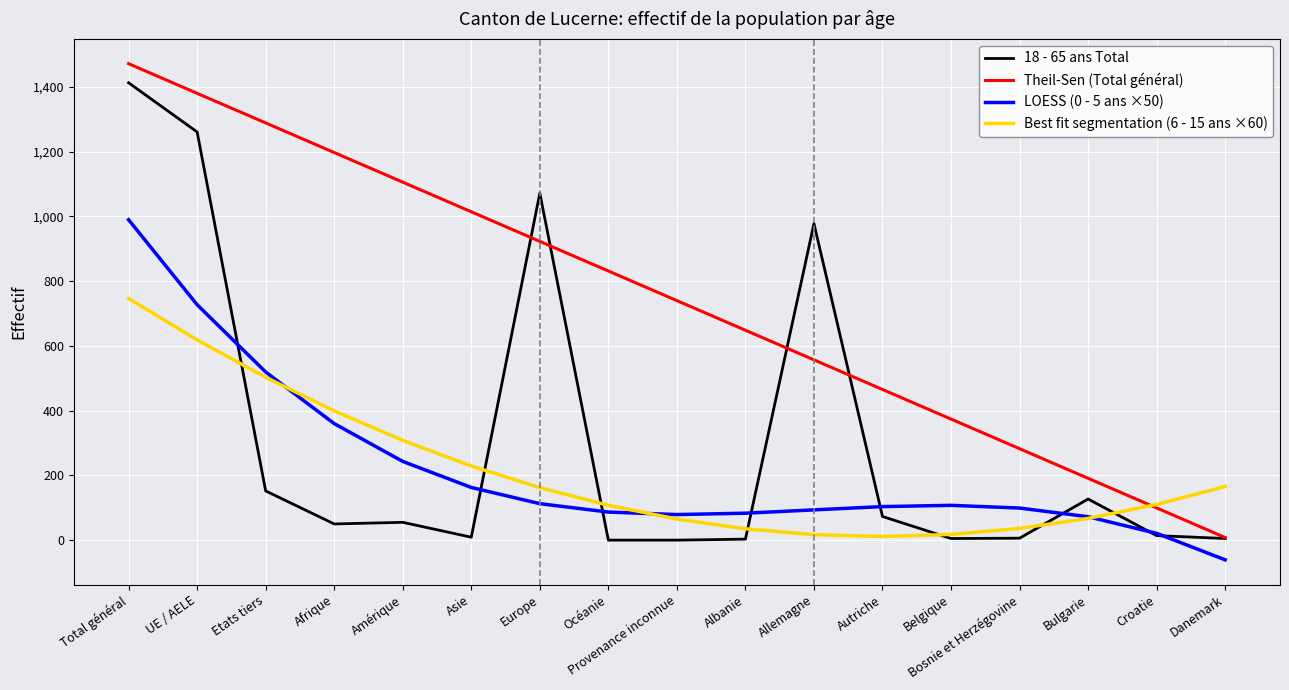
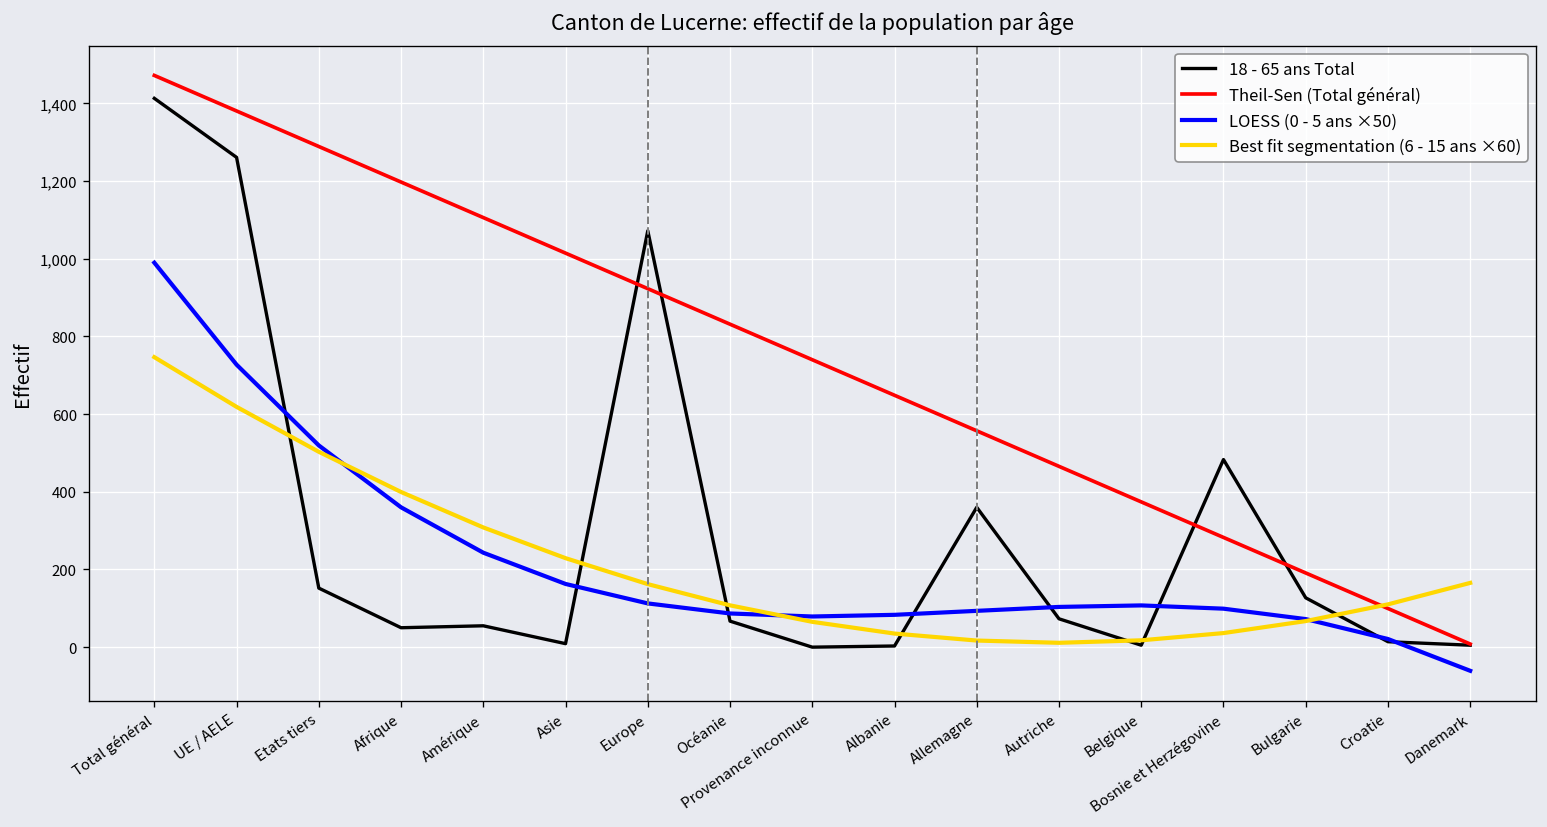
18 - 65 ans Total, Océanie: 0 -> 70
18 - 65 ans Total, Allemagne: 980 -> 360
18 - 65 ans Total, Bosnie et Herzégovine: 10 -> 480
